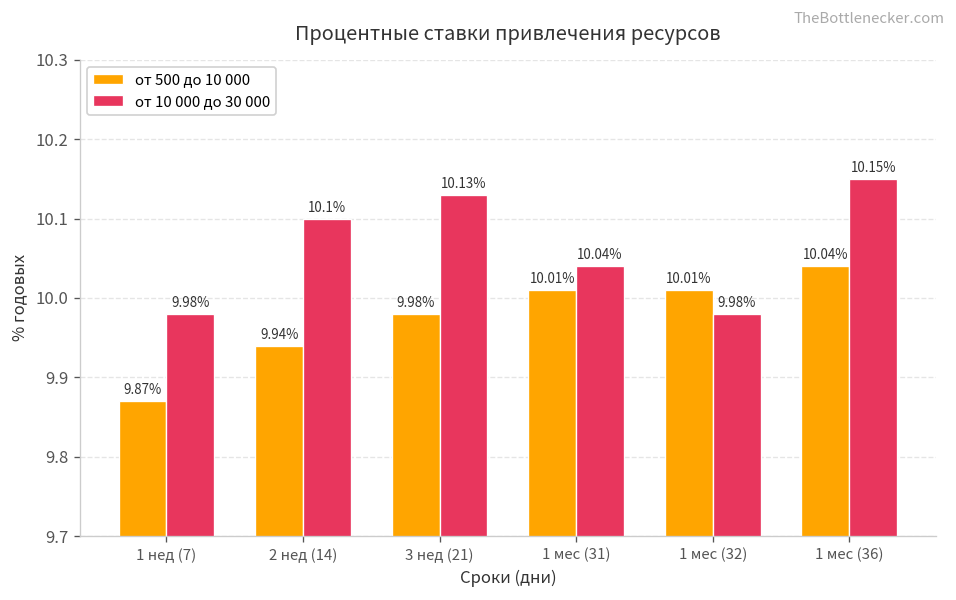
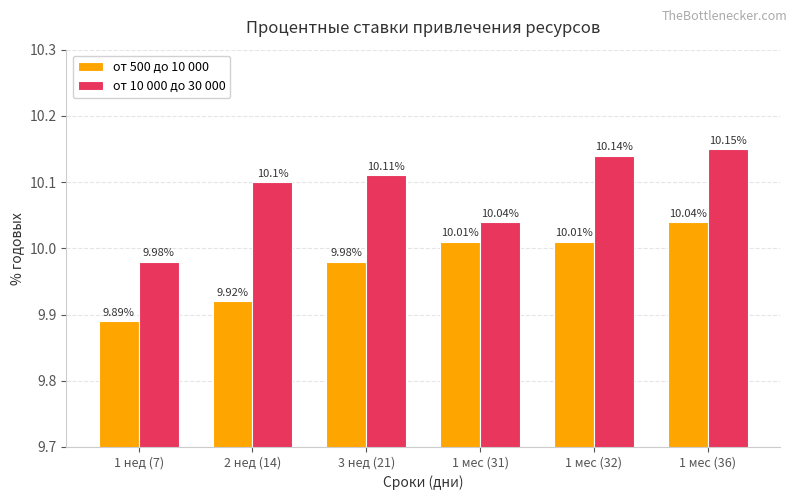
от 500 до 10 000, 1 нед (7): 9.87% -> 9.89%
от 500 до 10 000, 2 нед (14): 9.94% -> 9.92%
от 10 000 до 30 000, 3 нед (21): 10.13% -> 10.11%
от 10 000 до 30 000, 1 мес (32): 9.98% -> 10.14%
